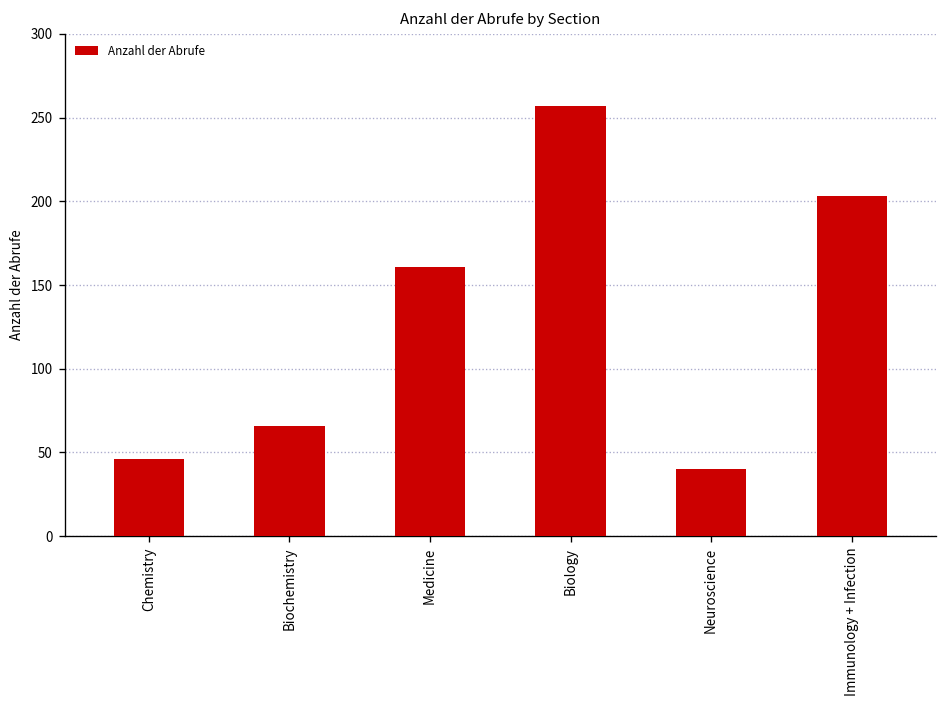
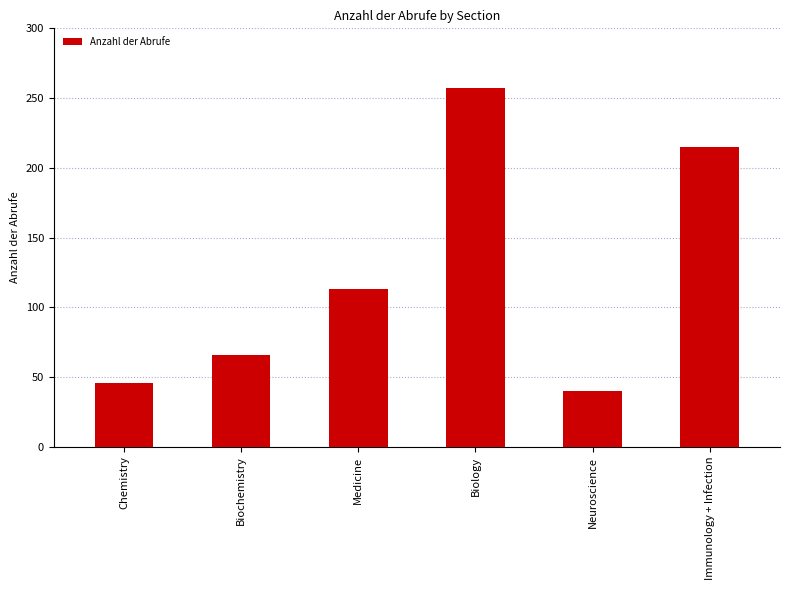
Medicine: 161 -> 113
Immunology + Infection: 203 -> 215
